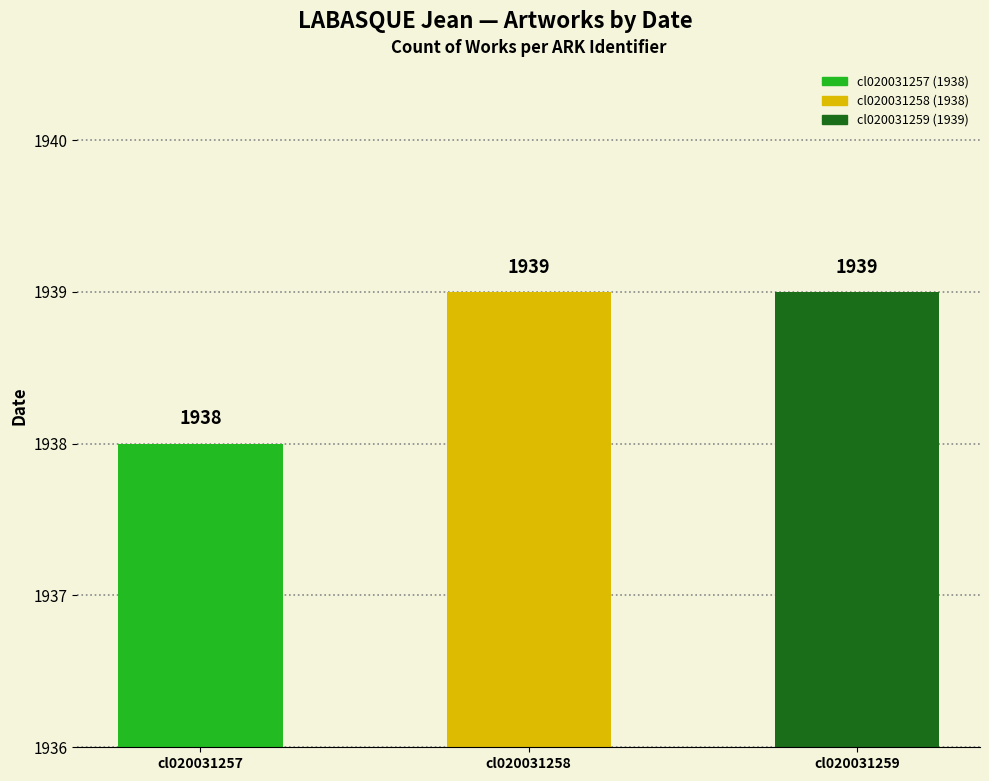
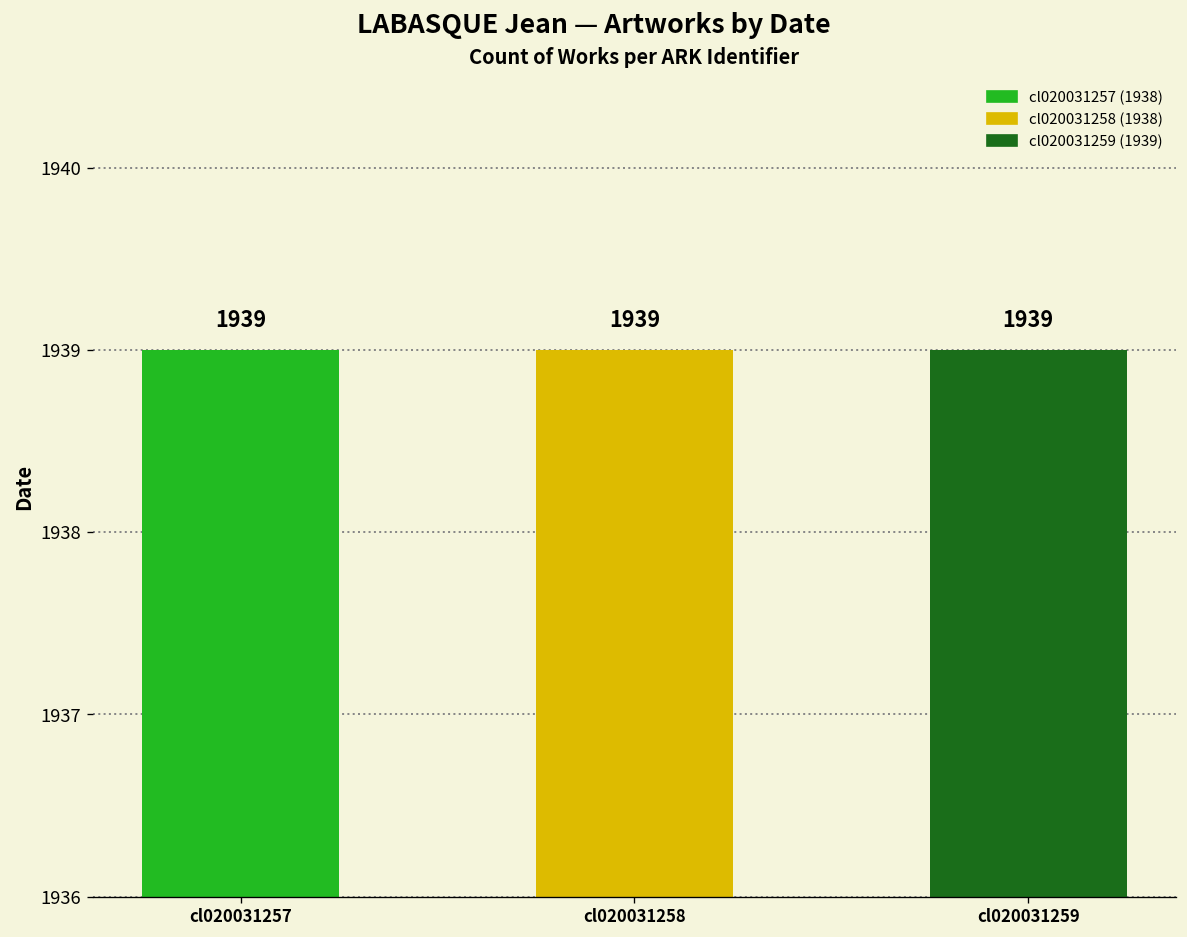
cl020031257: 1938 -> 1939
